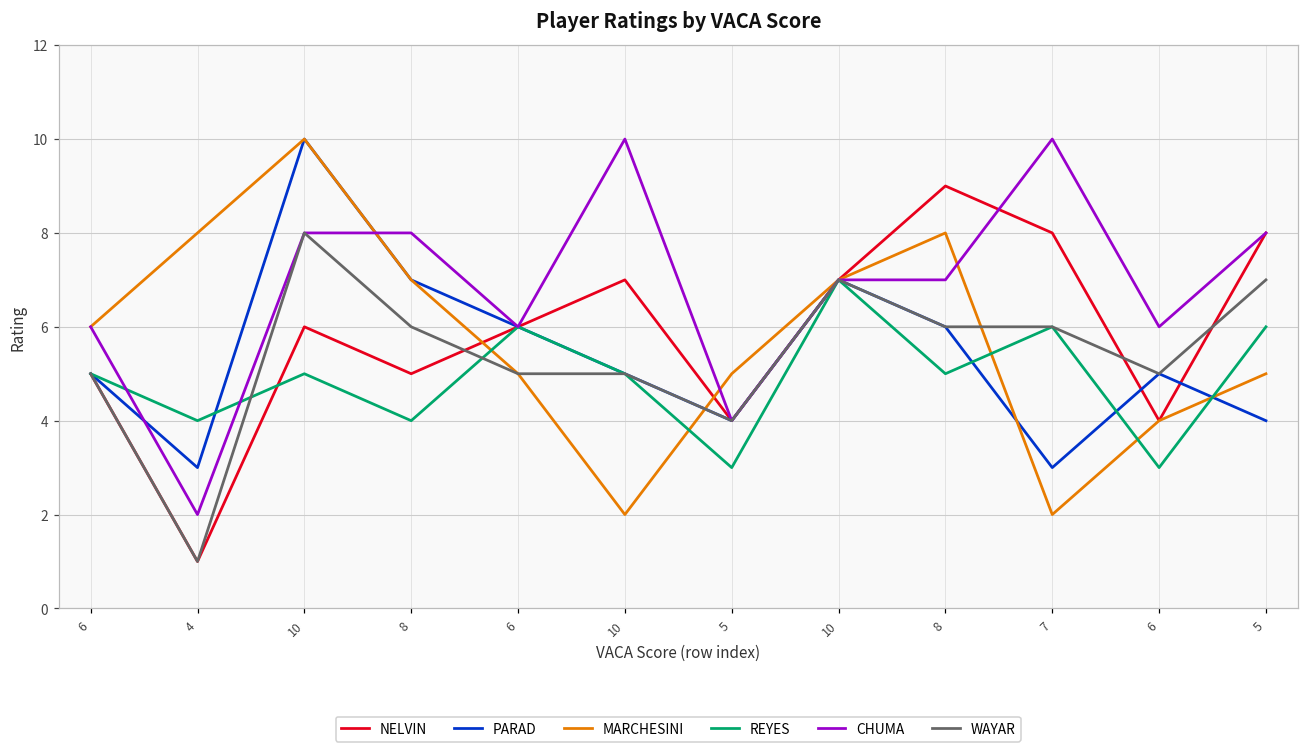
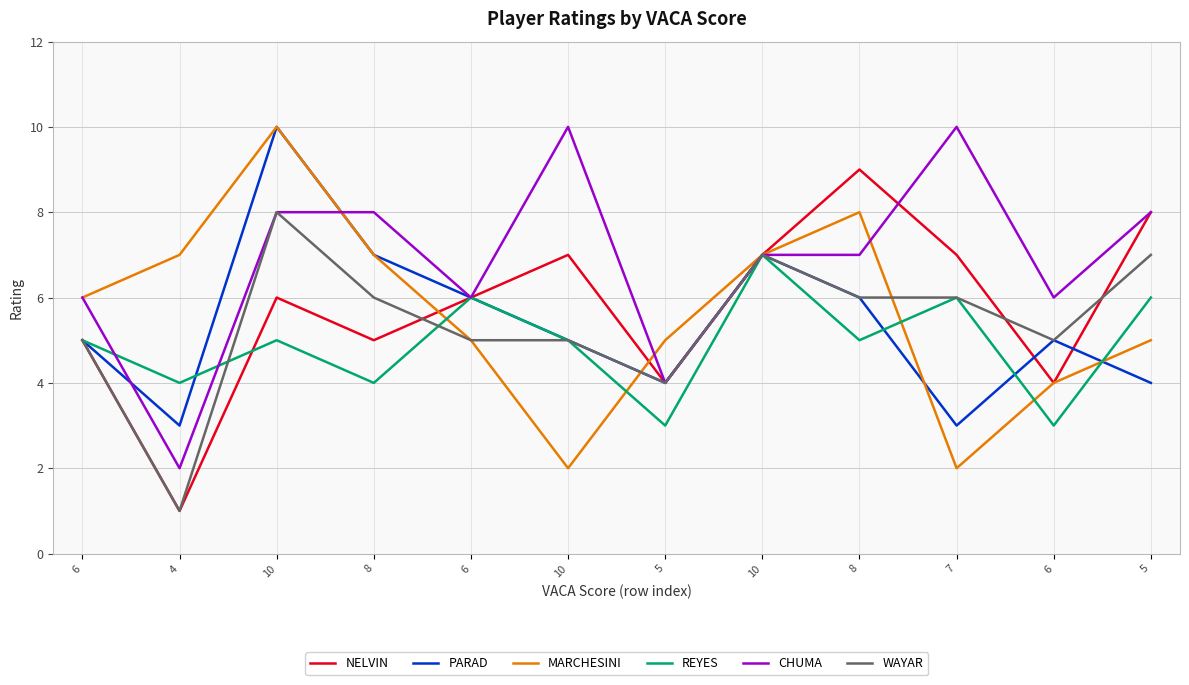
MARCHESINI, 4: 8 -> 7
NELVIN, 7: 8 -> 7
